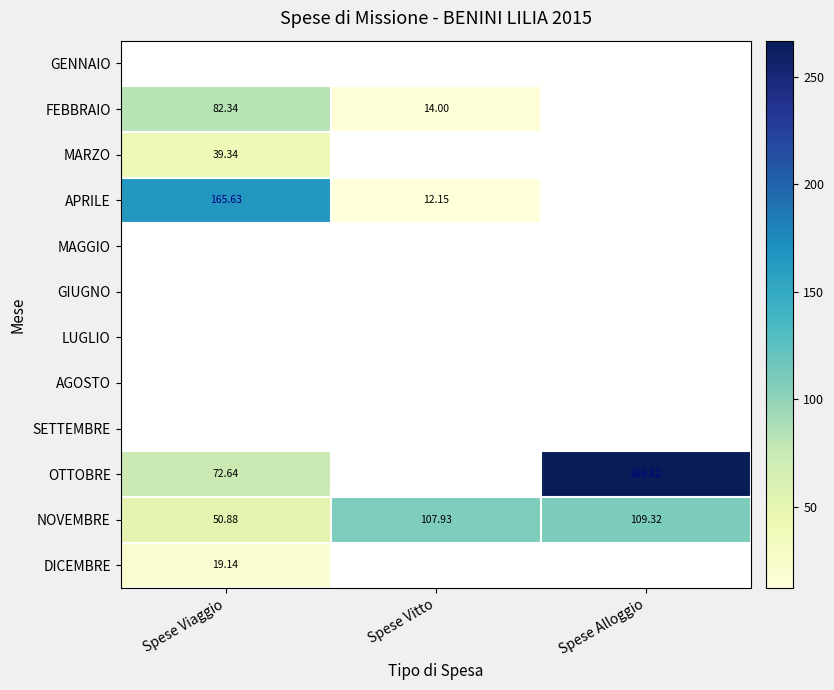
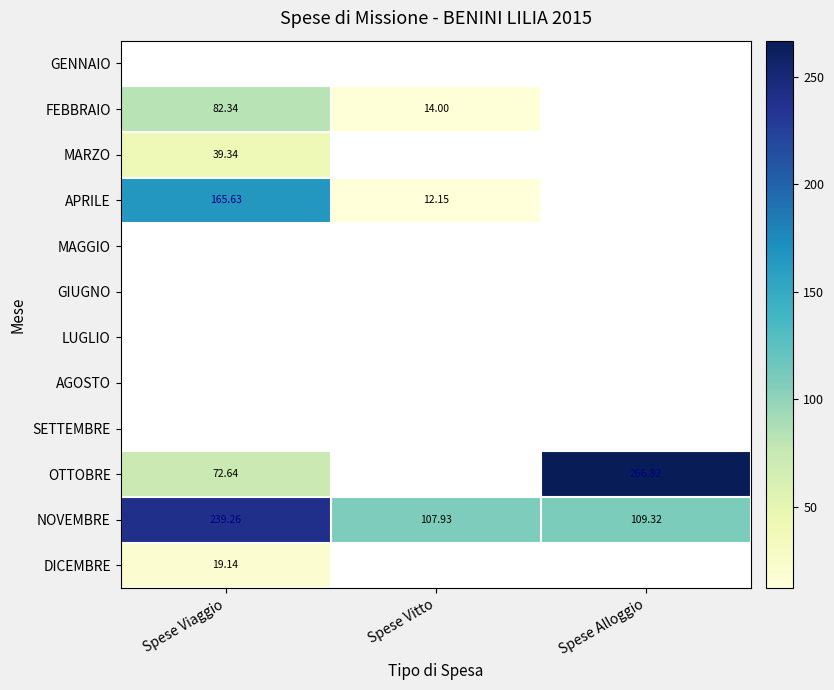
NOVEMBRE, Spese Viaggio: 50.88 -> 239.26
